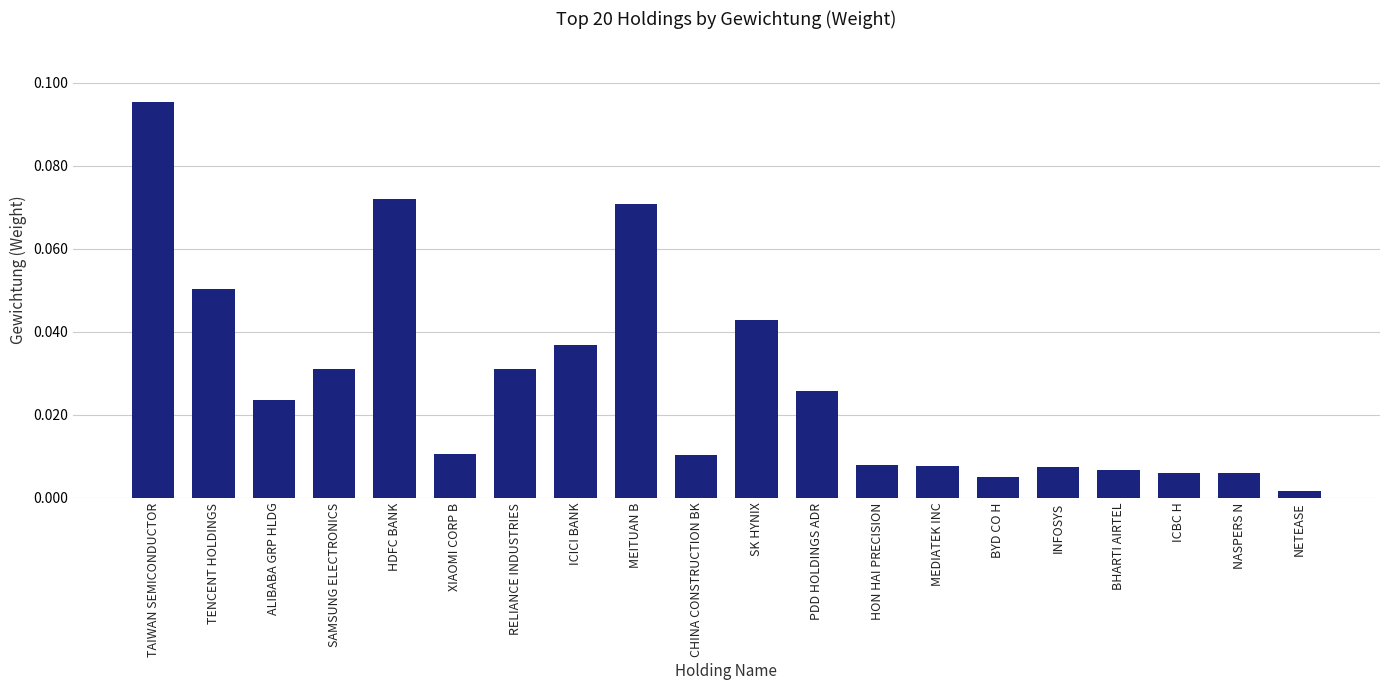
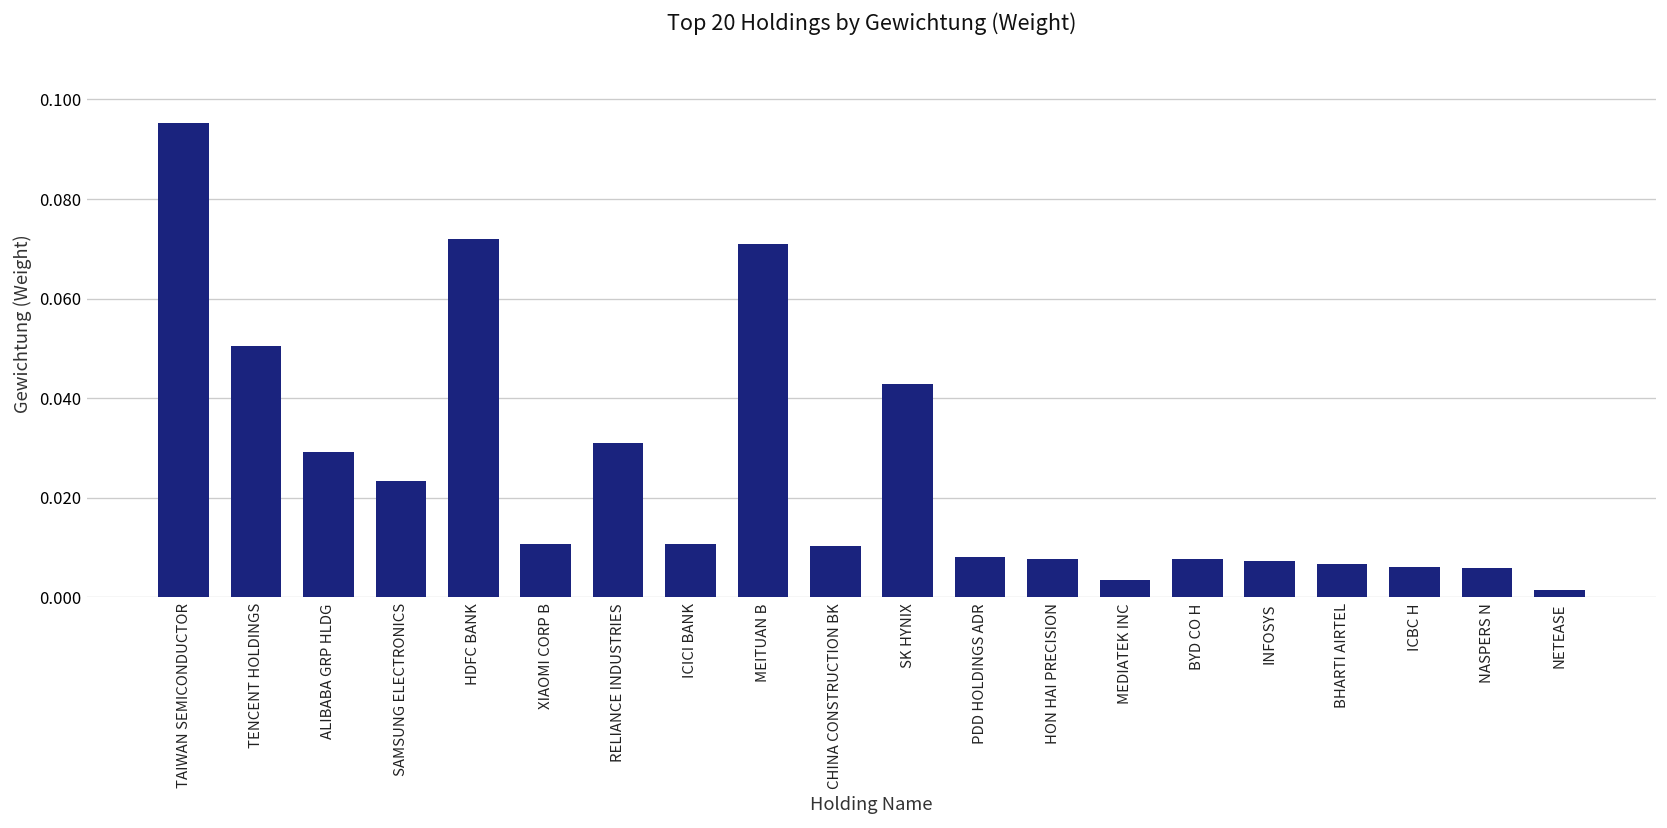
ALIBABA GRP HLDG: 0.024 -> 0.029
SAMSUNG ELECTRONICS: 0.031 -> 0.023
ICICI BANK: 0.037 -> 0.011
PDD HOLDINGS ADR: 0.026 -> 0.008
MEDIATEK INC: 0.008 -> 0.004
BYD CO H: 0.005 -> 0.008
